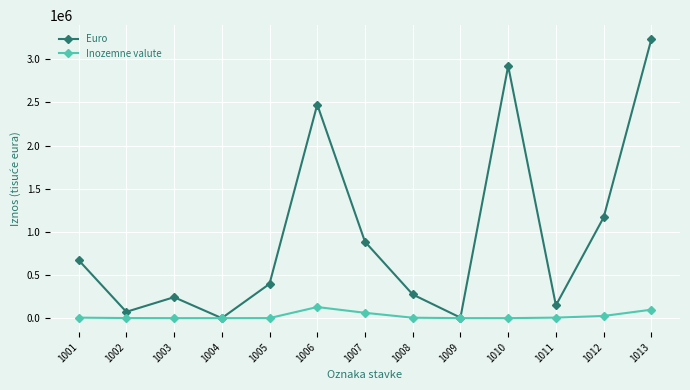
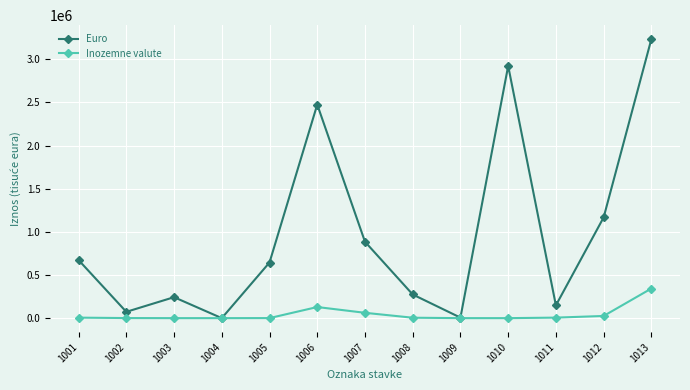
Euro, 1005: 400000 -> 600000
Inozemne valute, 1013: 100000 -> 300000
